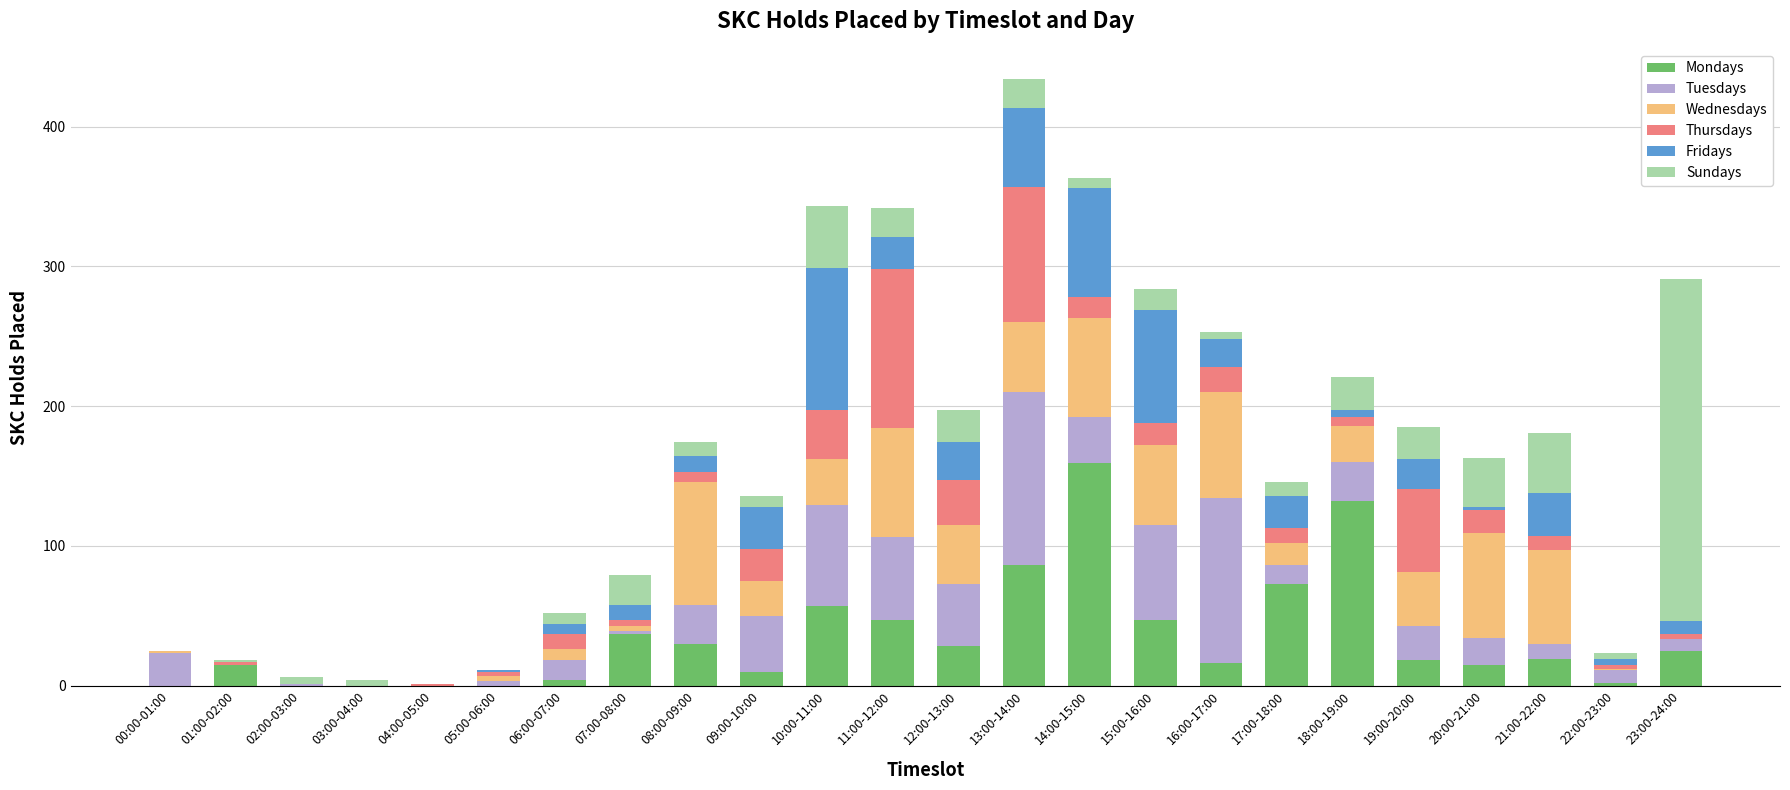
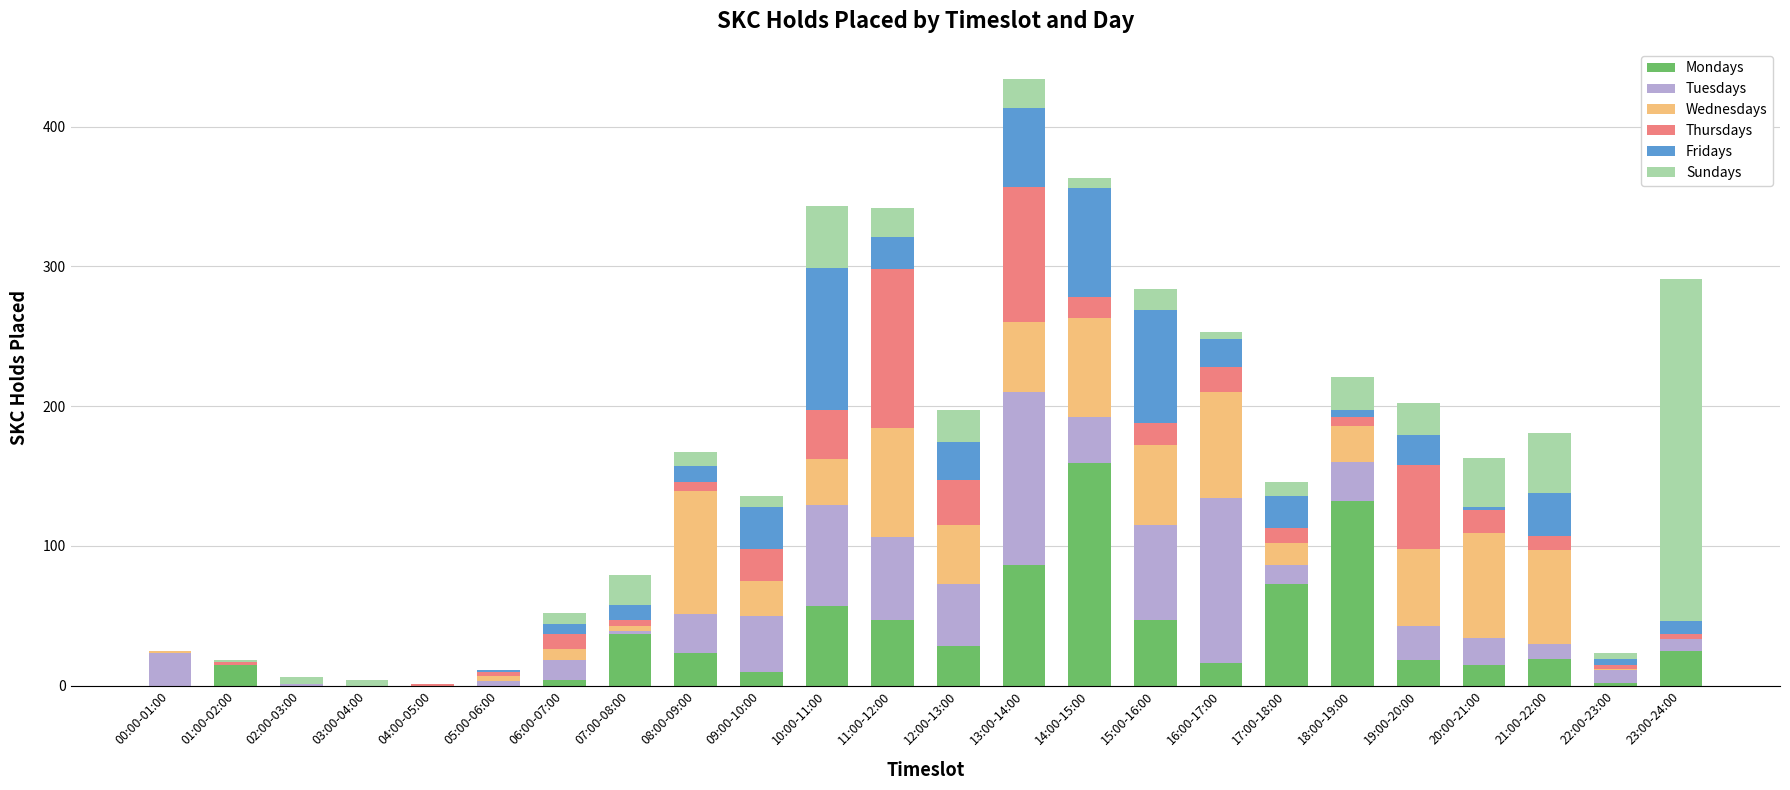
Mondays, 08:00-09:00: 30 -> 23
Wednesdays, 19:00-20:00: 38 -> 55
